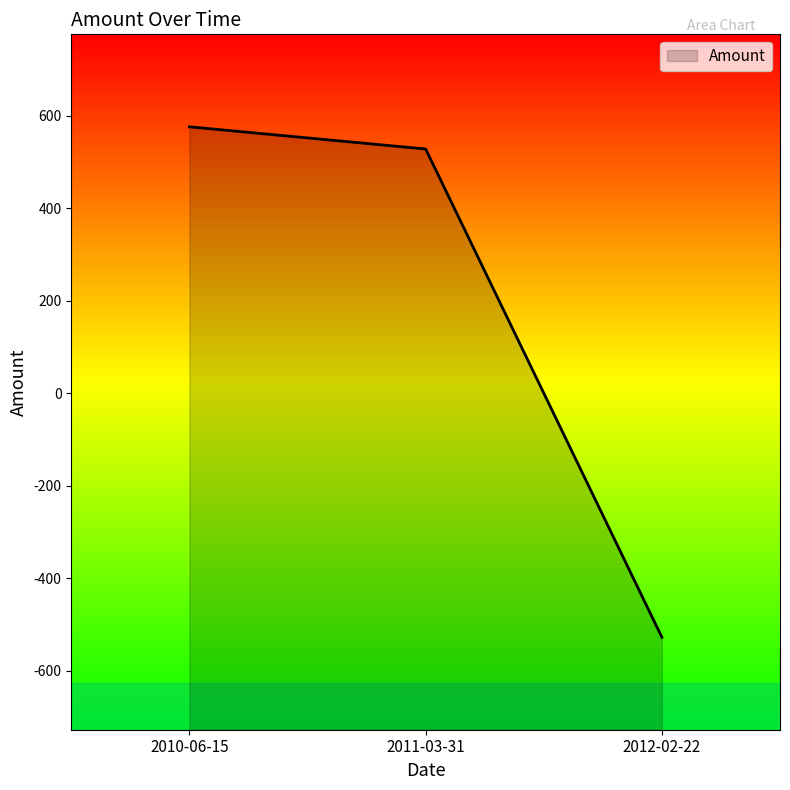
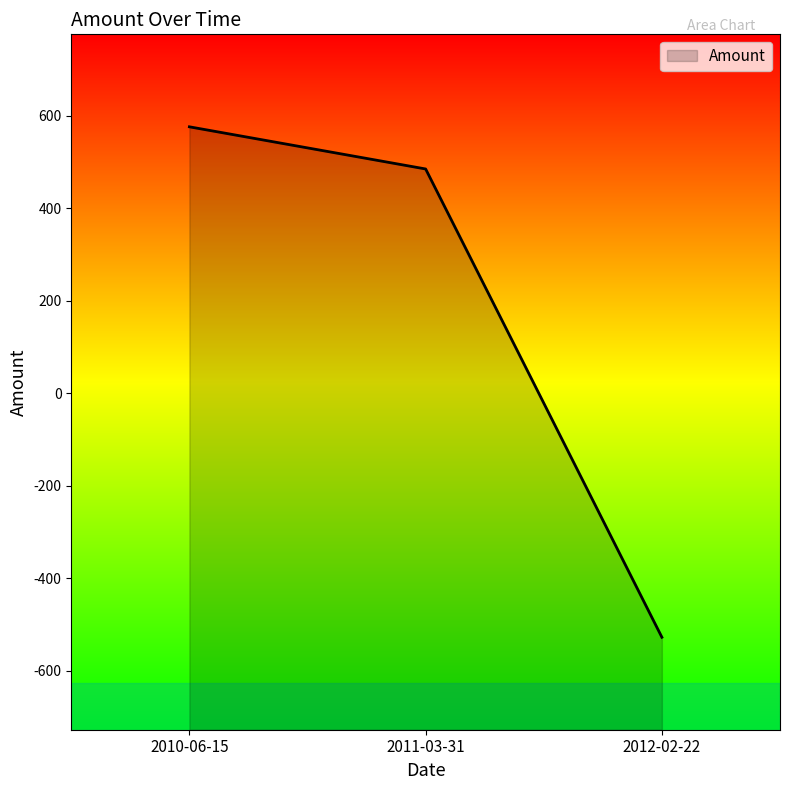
2011-03-31: 530 -> 480
